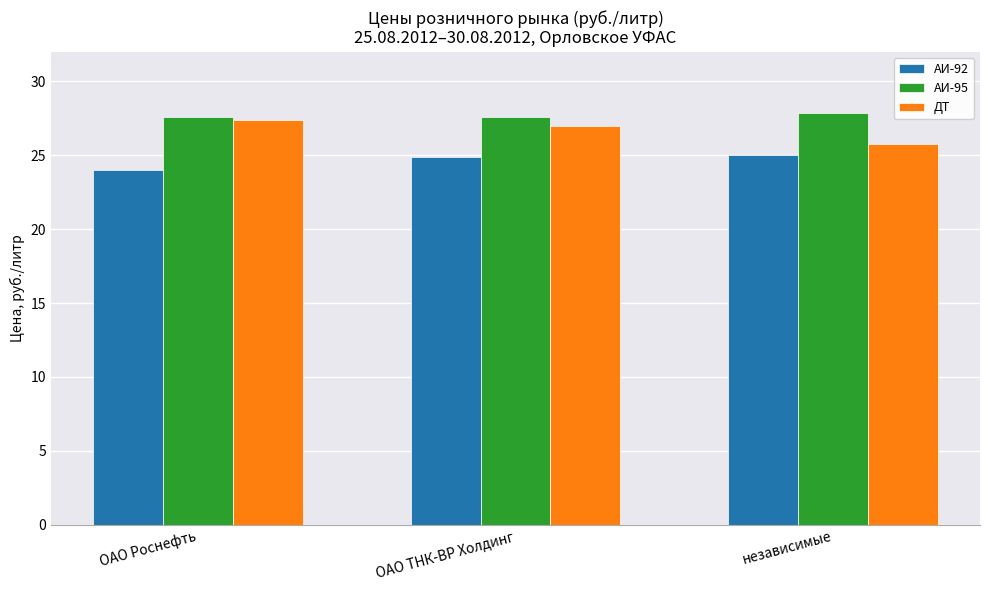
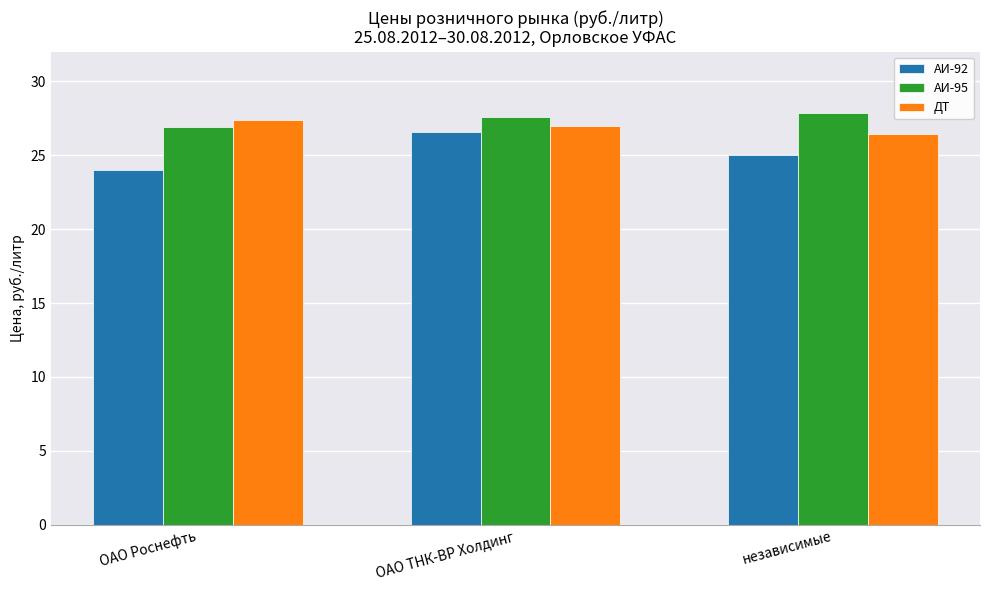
АИ-95, ОАО Роснефть: 27.6 -> 26.9
АИ-92, ОАО ТНК-ВР Холдинг: 24.9 -> 26.6
ДТ, независимые: 25.7 -> 26.4
